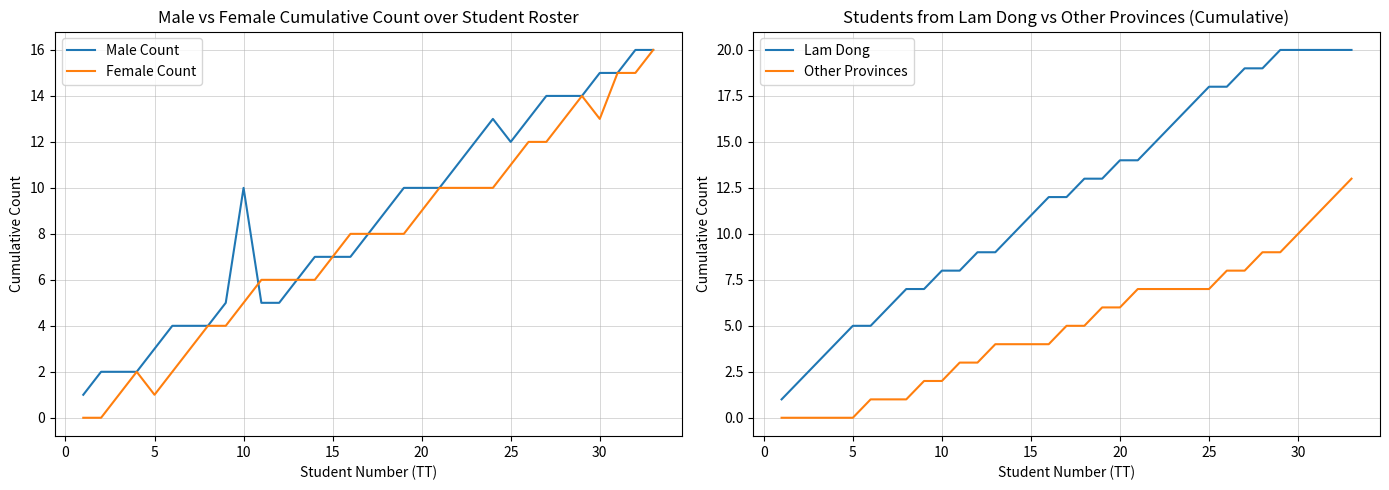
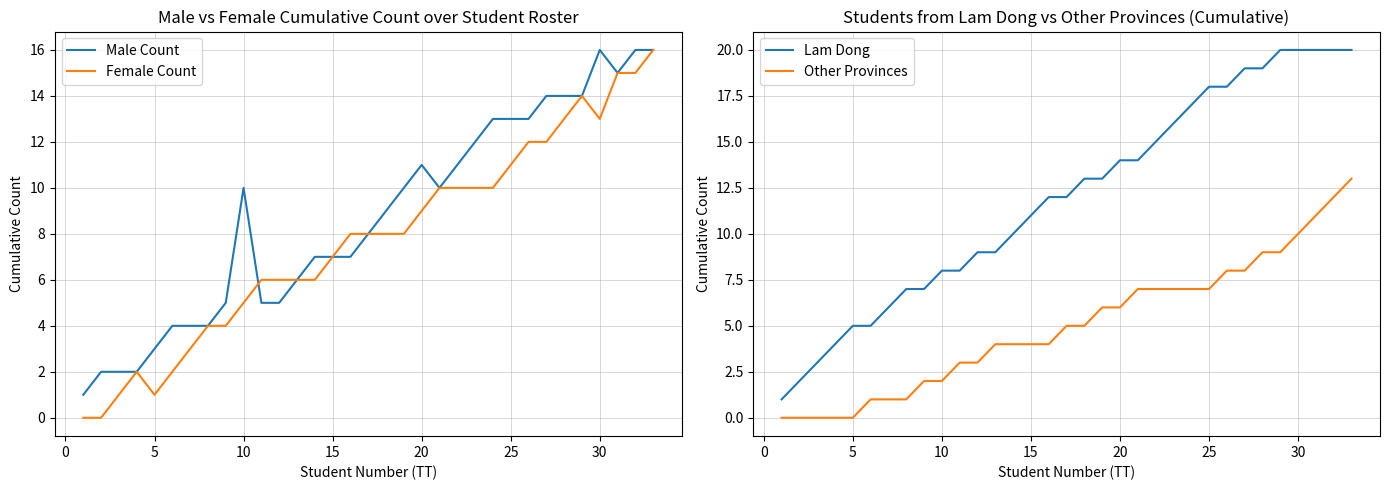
Male vs Female Cumulative Count over Student Roster, Male Count, 20: 10 -> 11
Male vs Female Cumulative Count over Student Roster, Male Count, 25: 12 -> 13
Male vs Female Cumulative Count over Student Roster, Male Count, 30: 15 -> 16
